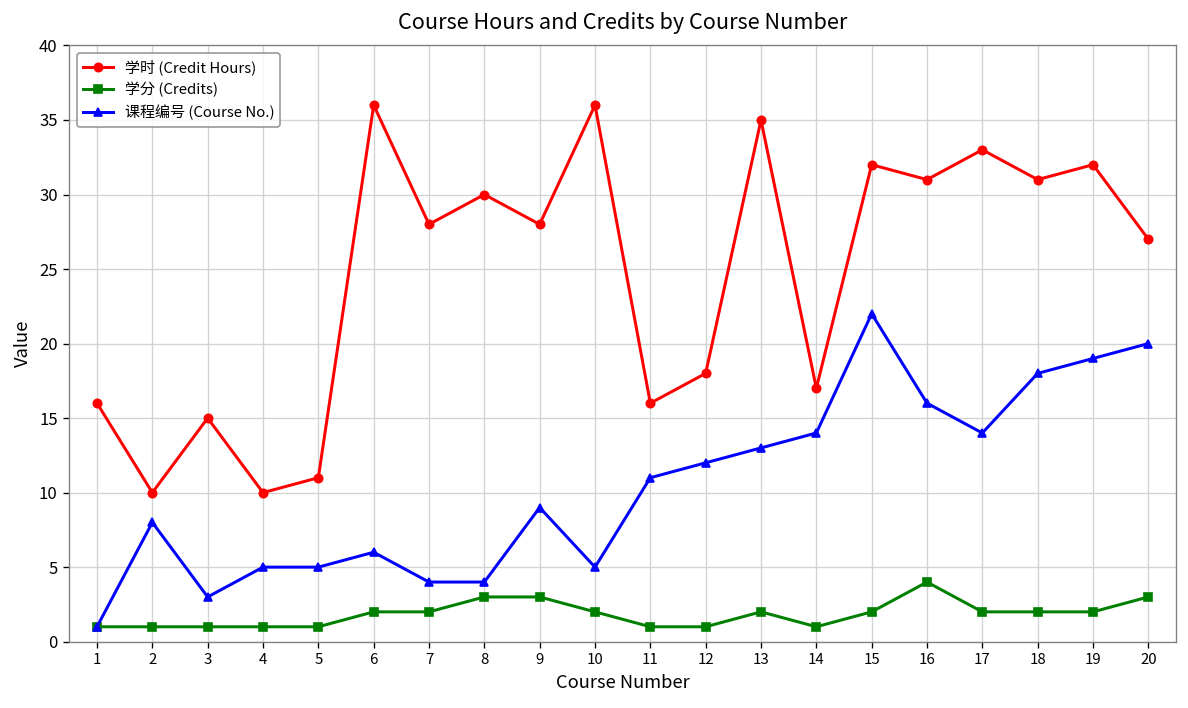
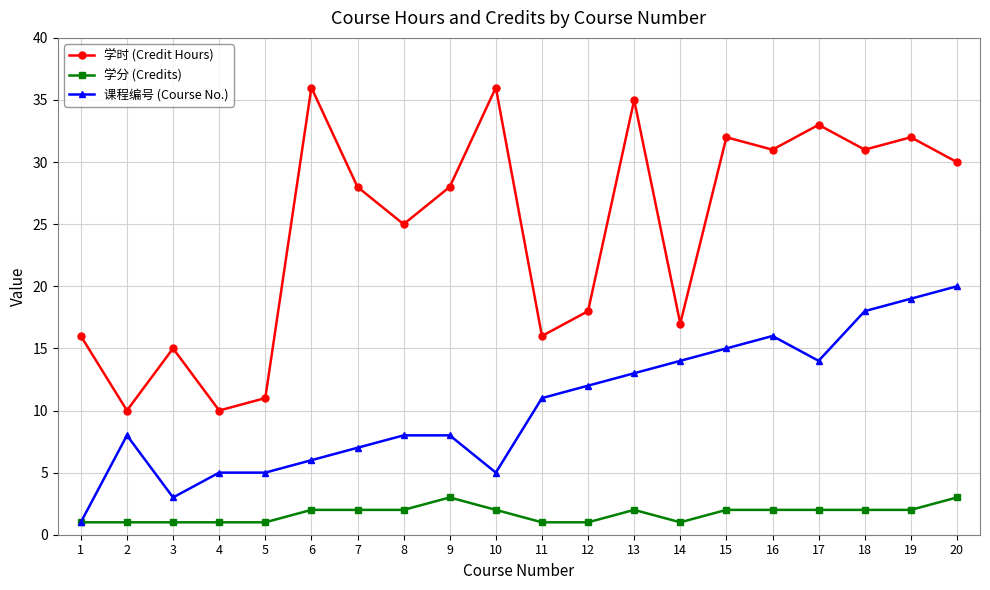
课程编号 (Course No.), 7: 4 -> 7
学时 (Credit Hours), 8: 30 -> 25
学分 (Credits), 8: 3 -> 2
课程编号 (Course No.), 8: 4 -> 8
课程编号 (Course No.), 9: 9 -> 8
课程编号 (Course No.), 15: 22 -> 15
学分 (Credits), 16: 4 -> 2
学时 (Credit Hours), 20: 27 -> 30
